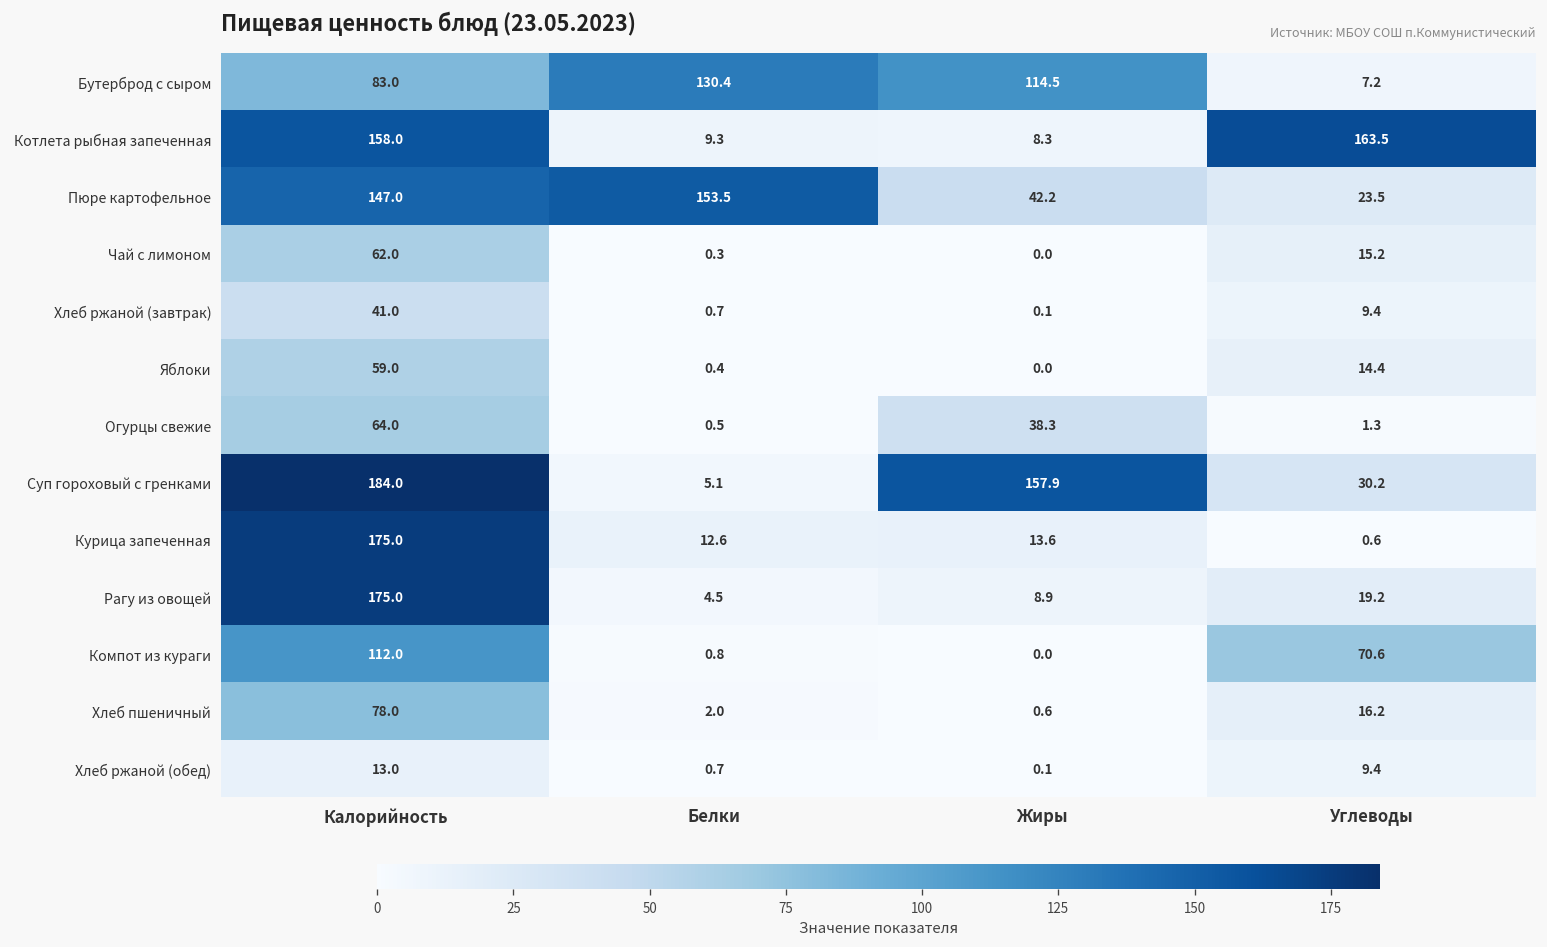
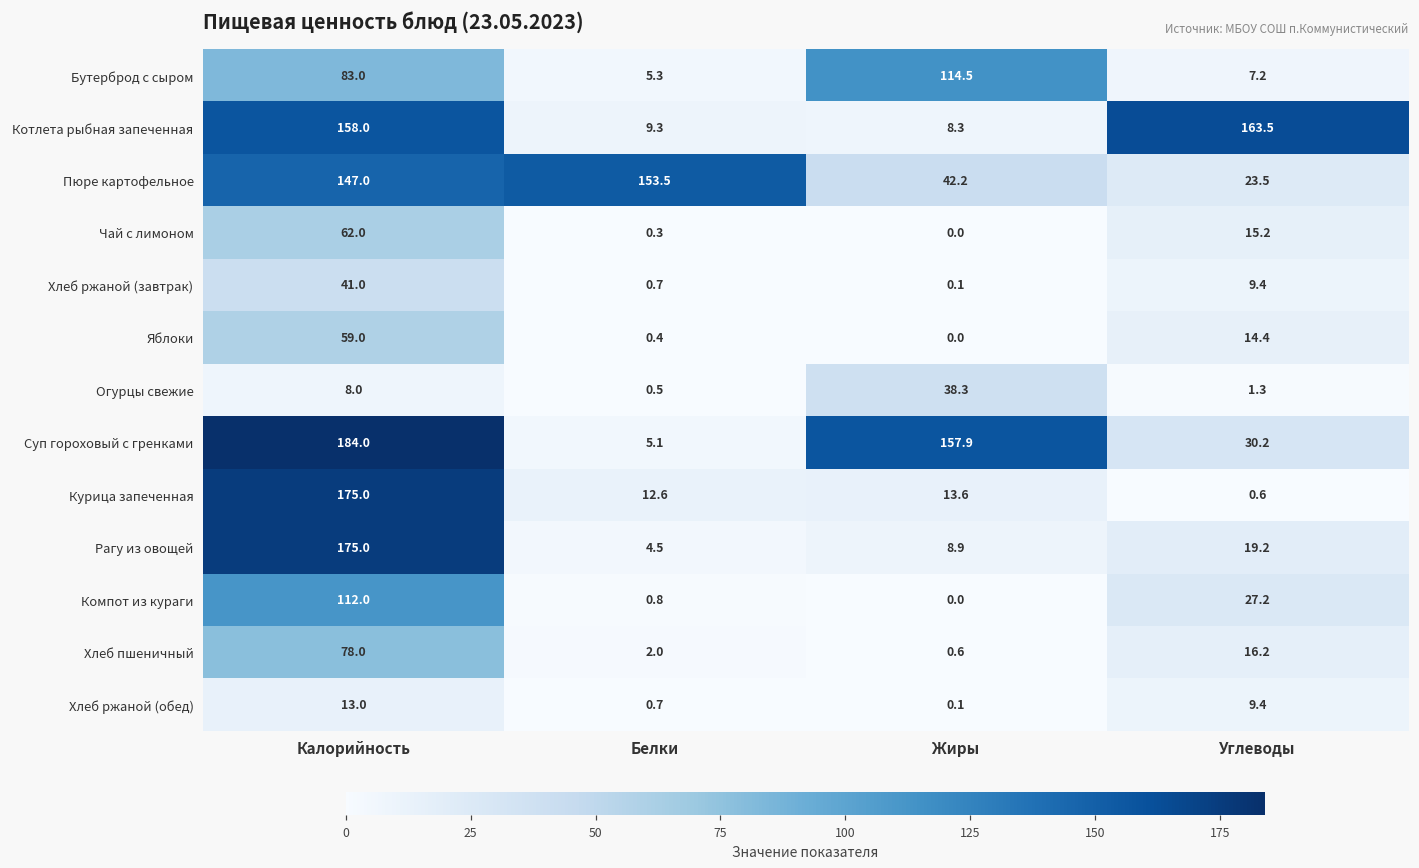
Бутерброд c сыром, Белки: 130.4 -> 5.3
Огурцы свежие, Калорийность: 64.0 -> 8.0
Компот из кураги, Углеводы: 70.6 -> 27.2
